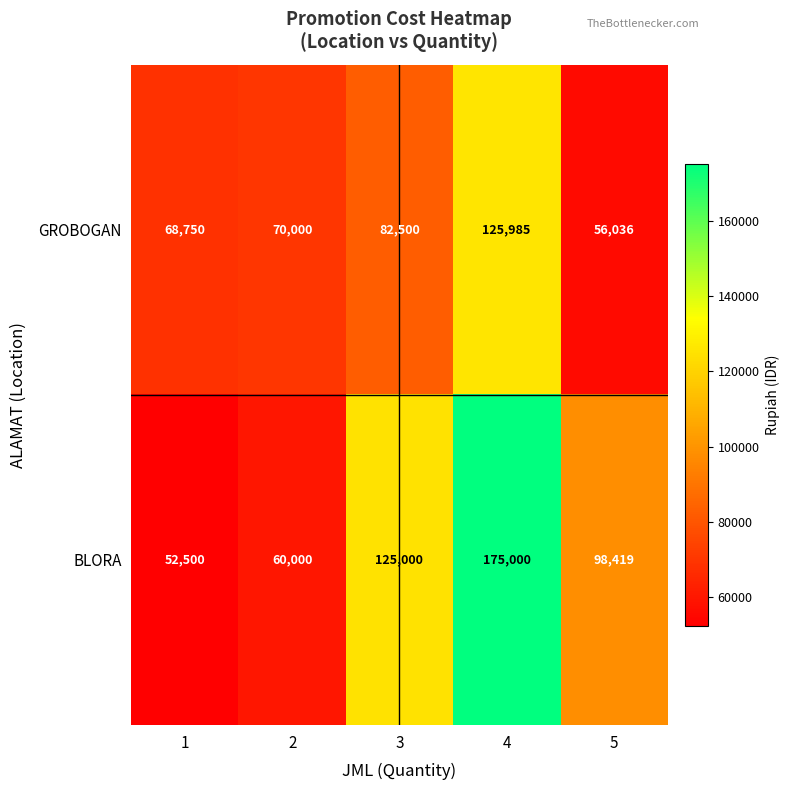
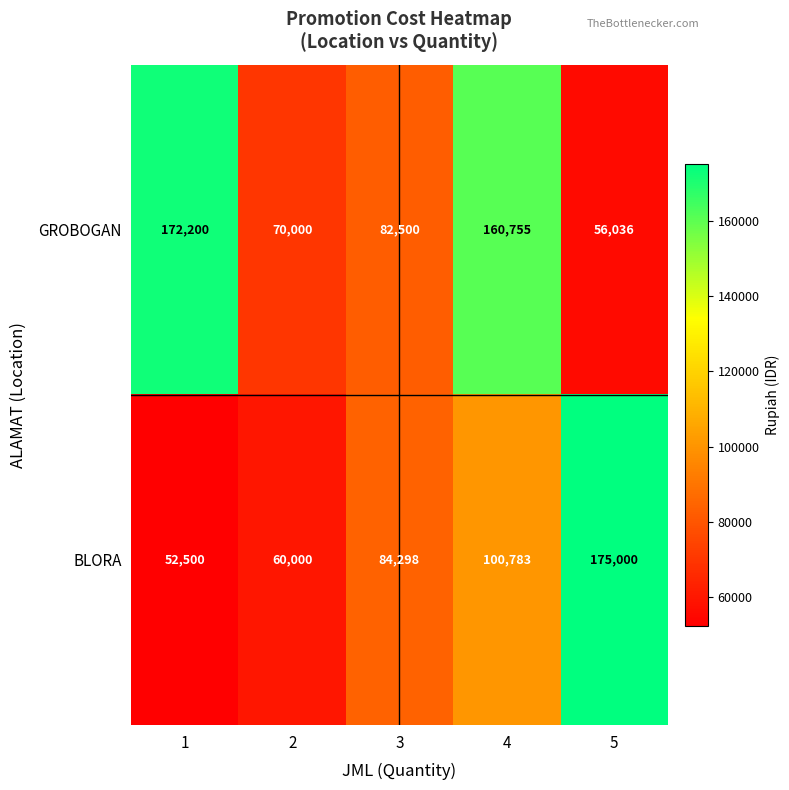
GROBOGAN, 1: 68,750 -> 172,200
GROBOGAN, 4: 125,985 -> 160,755
BLORA, 3: 125,000 -> 84,298
BLORA, 4: 175,000 -> 100,783
BLORA, 5: 98,419 -> 175,000
